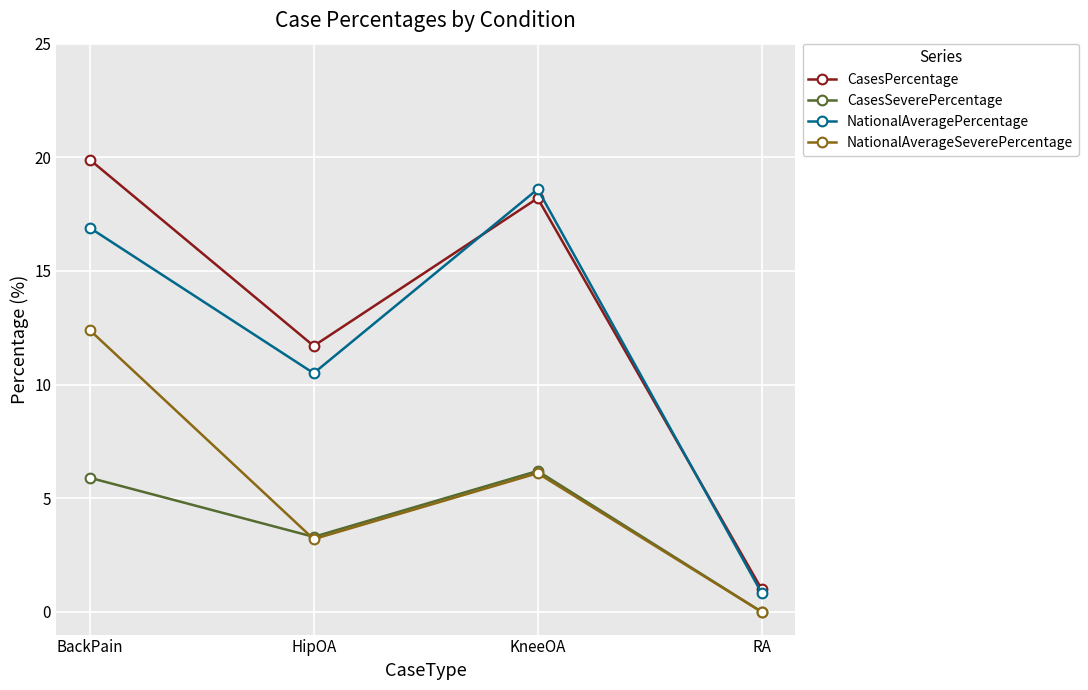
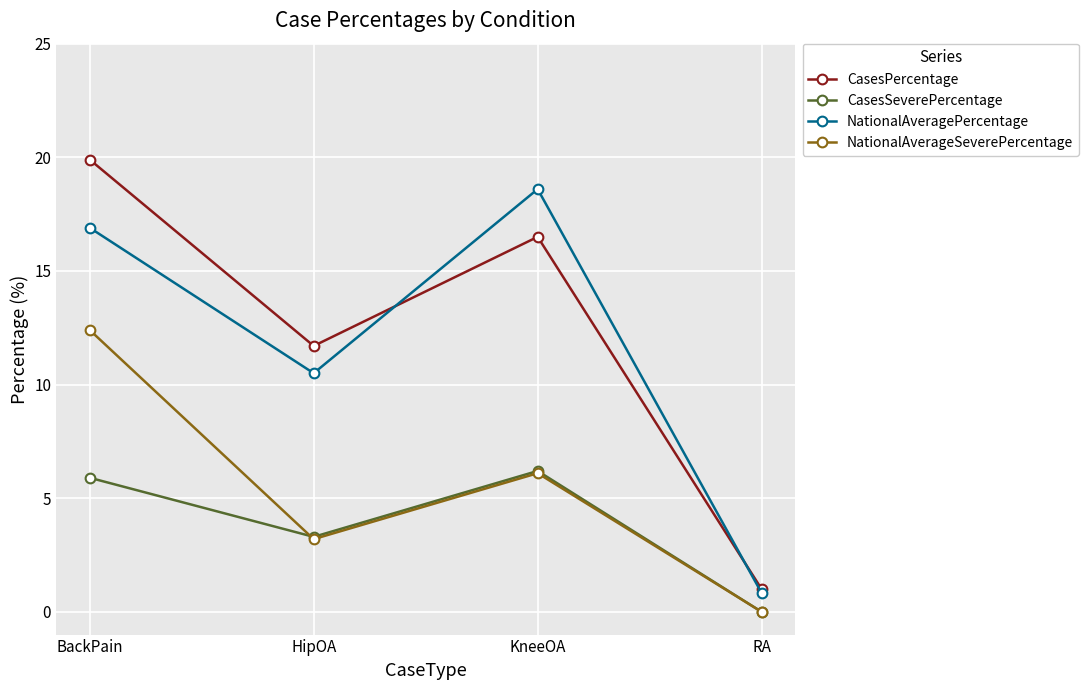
CasesPercentage, KneeOA: 18.2 -> 16.5
